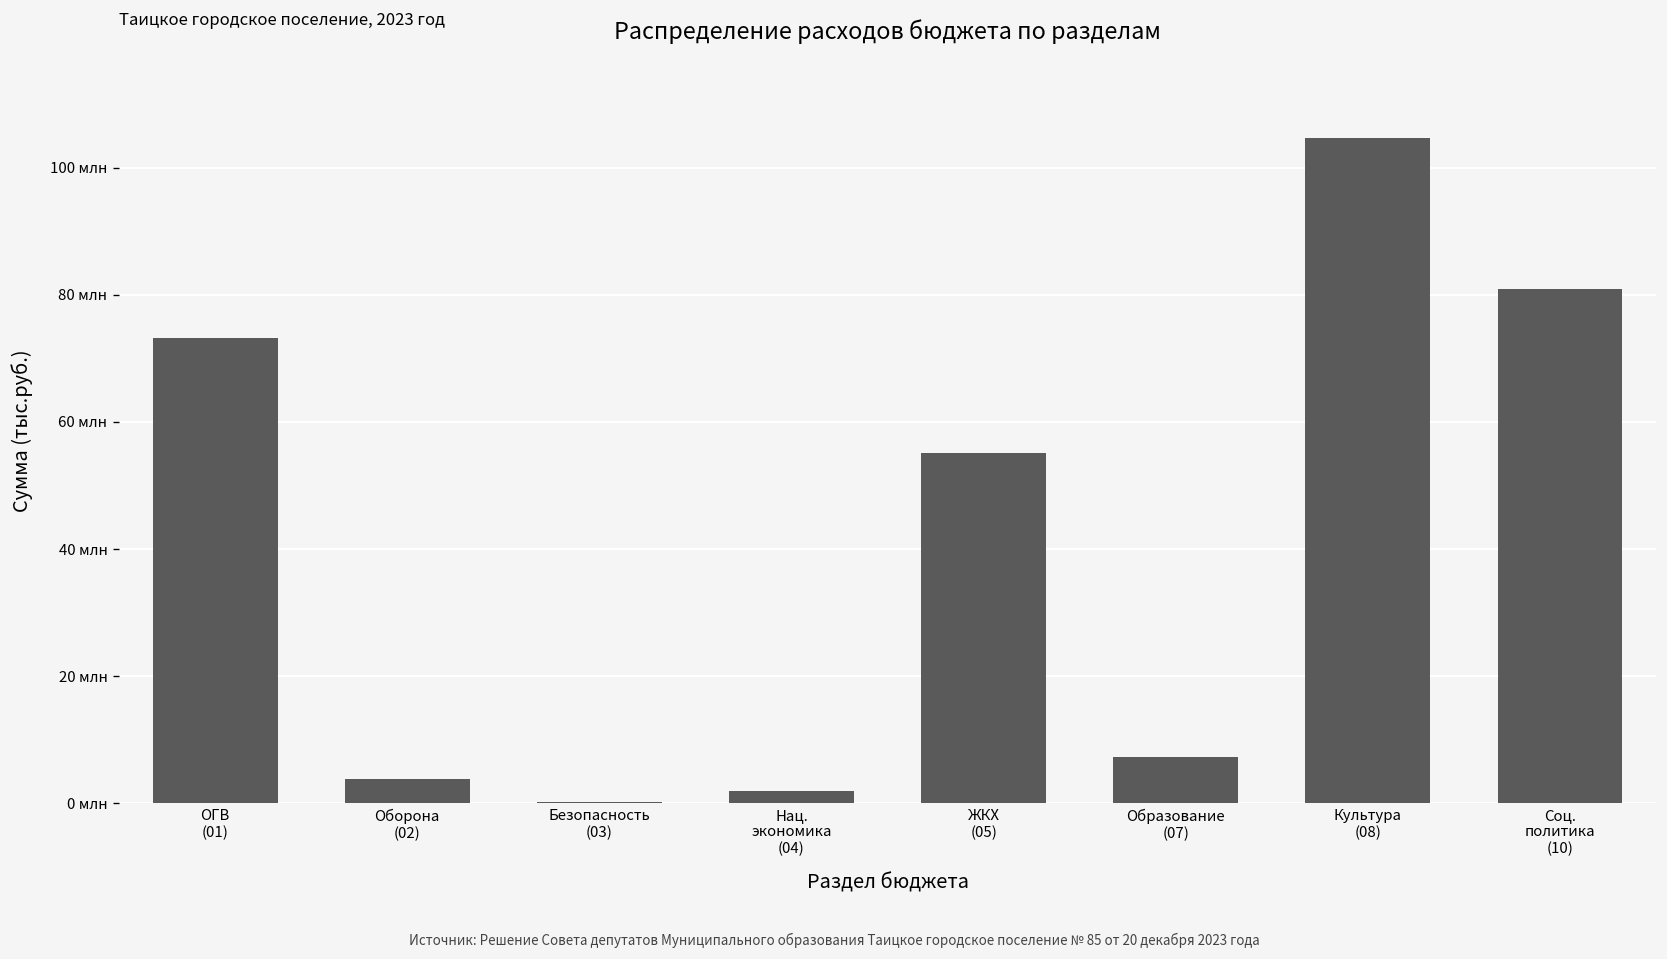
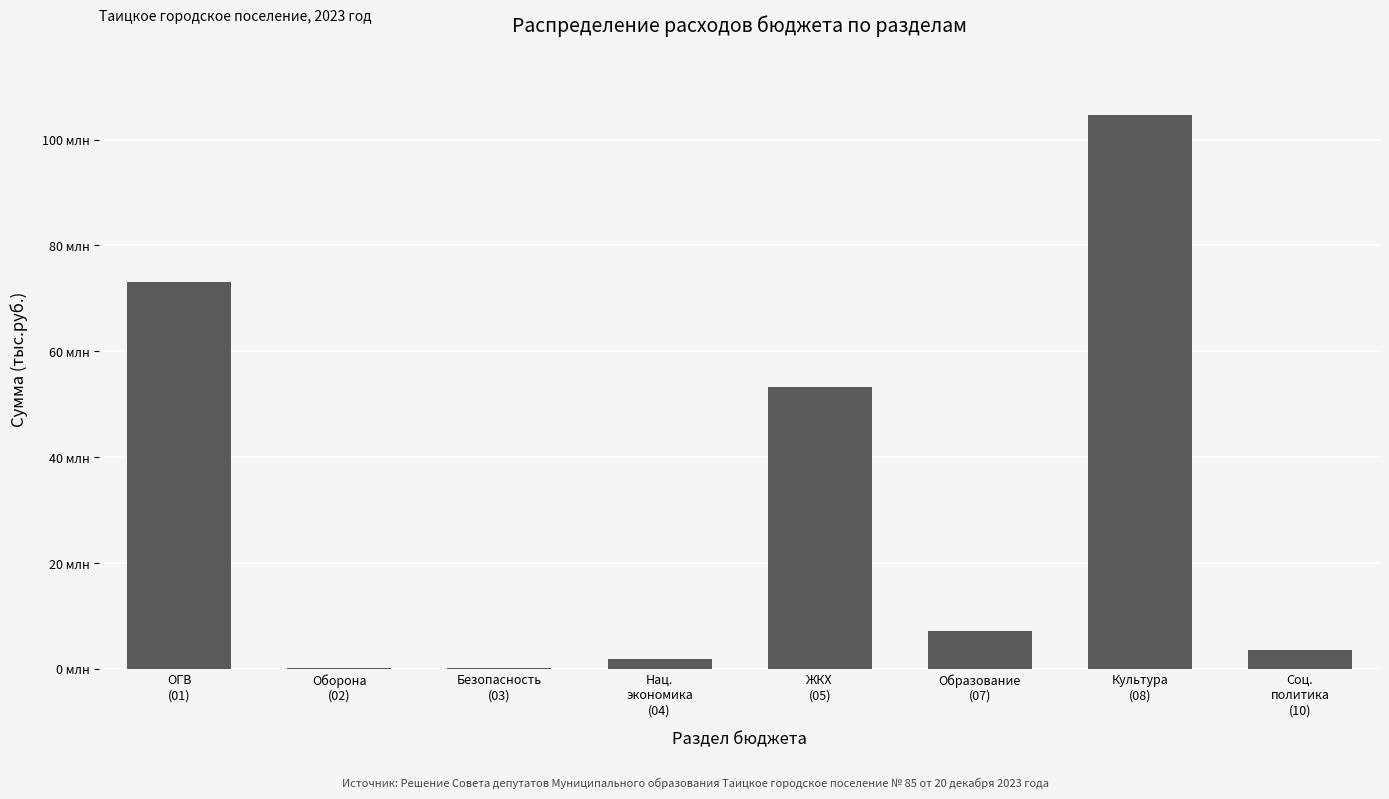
Оборона (02): 4 млн -> 0 млн
ЖКХ (05): 55 млн -> 53 млн
Соц. политика (10): 81 млн -> 4 млн
